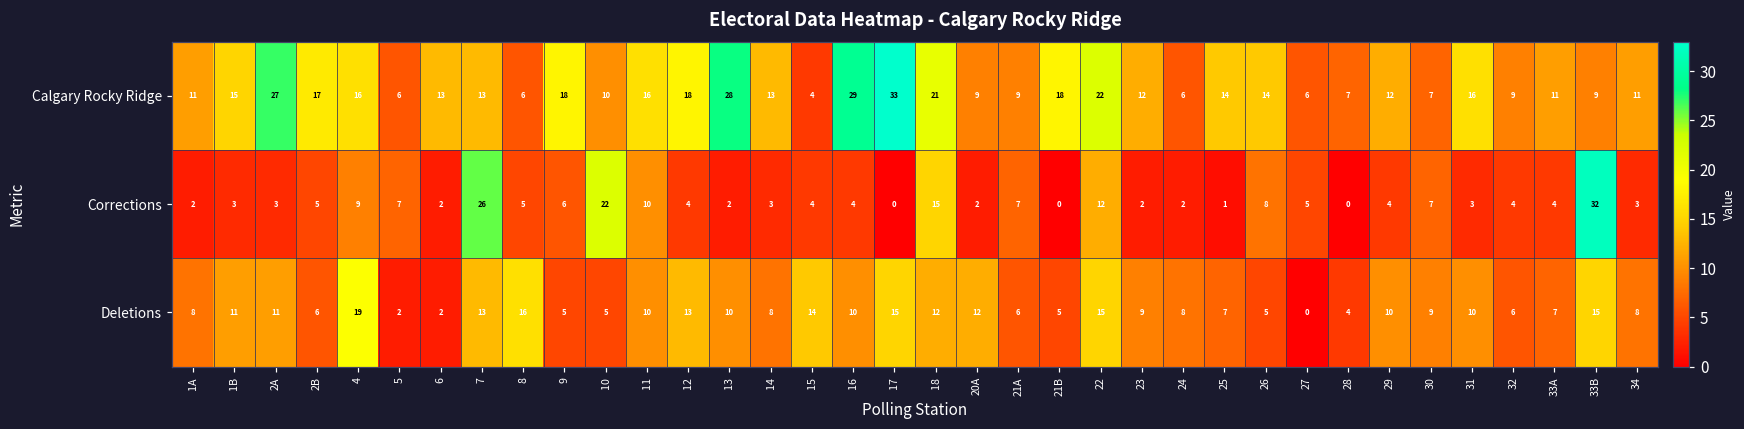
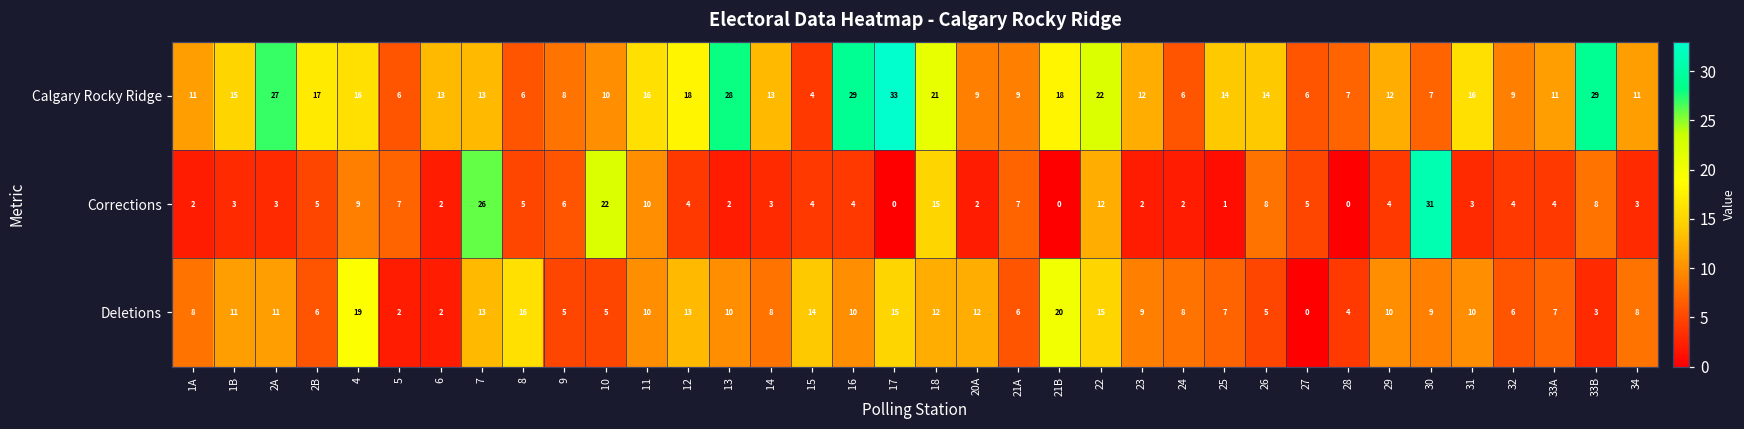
Calgary Rocky Ridge, 9: 18 -> 8
Calgary Rocky Ridge, 33B: 9 -> 29
Corrections, 30: 7 -> 31
Corrections, 33B: 32 -> 8
Deletions, 21B: 5 -> 20
Deletions, 33B: 15 -> 3
